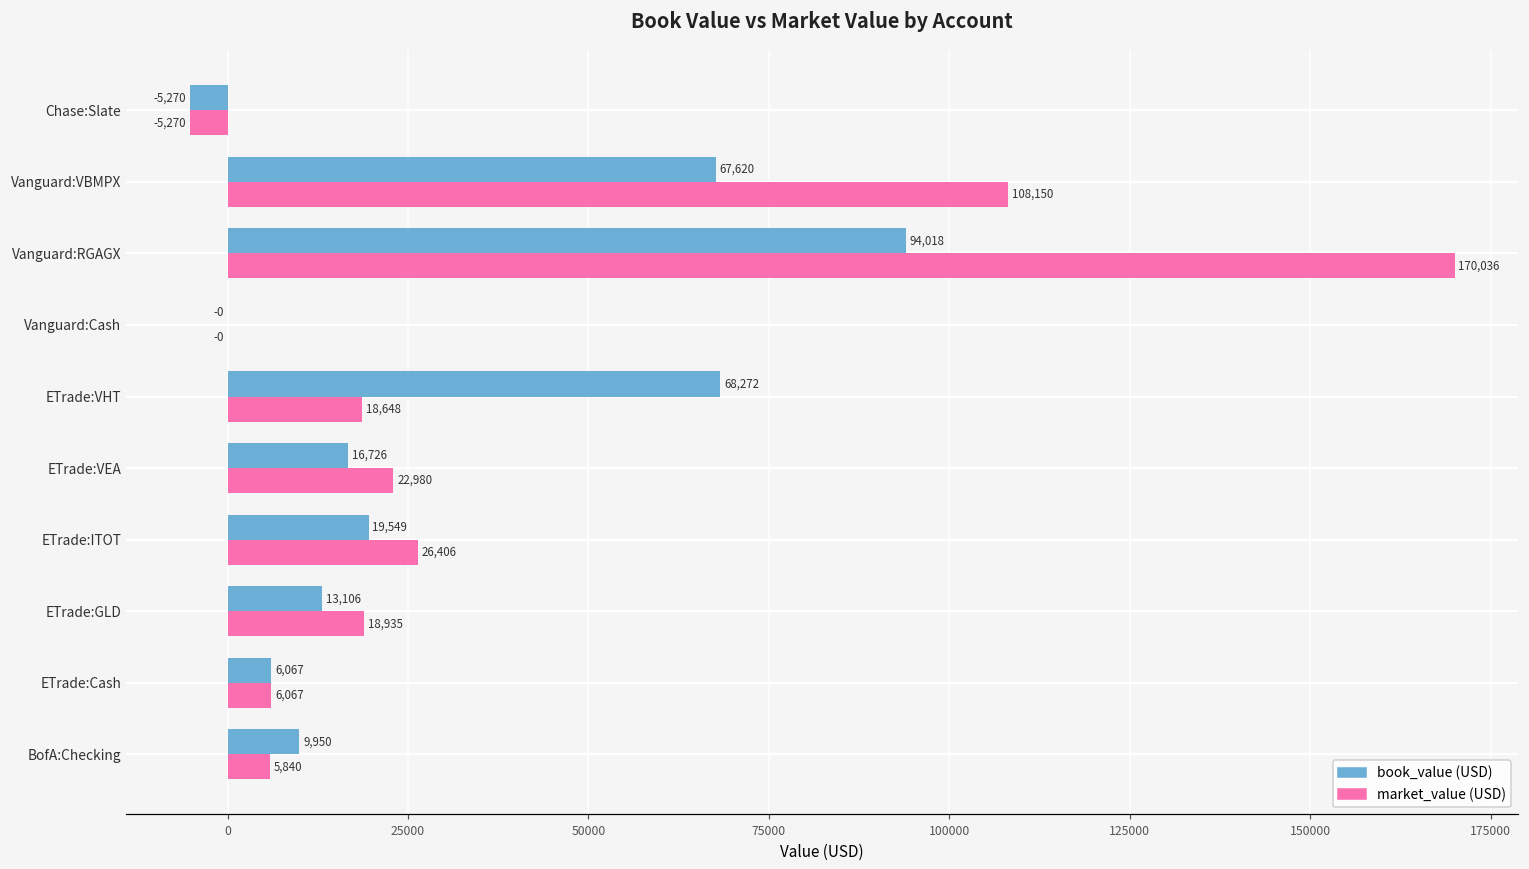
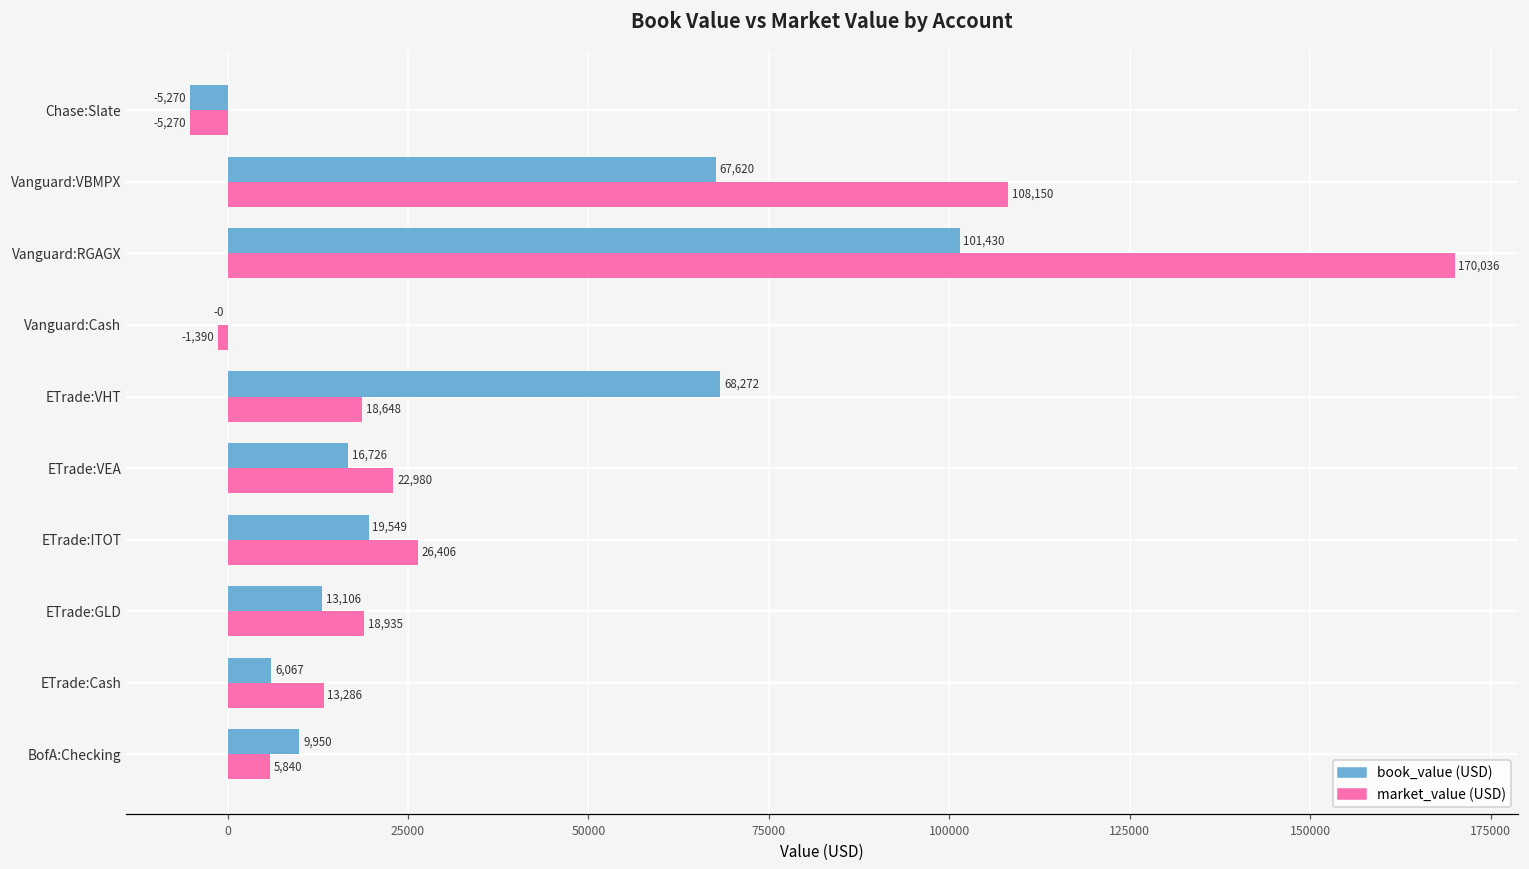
book_value (USD), Vanguard:RGAGX: 94,018 -> 101,430
market_value (USD), Vanguard:Cash: -0 -> -1,390
market_value (USD), ETrade:Cash: 6,067 -> 13,286
